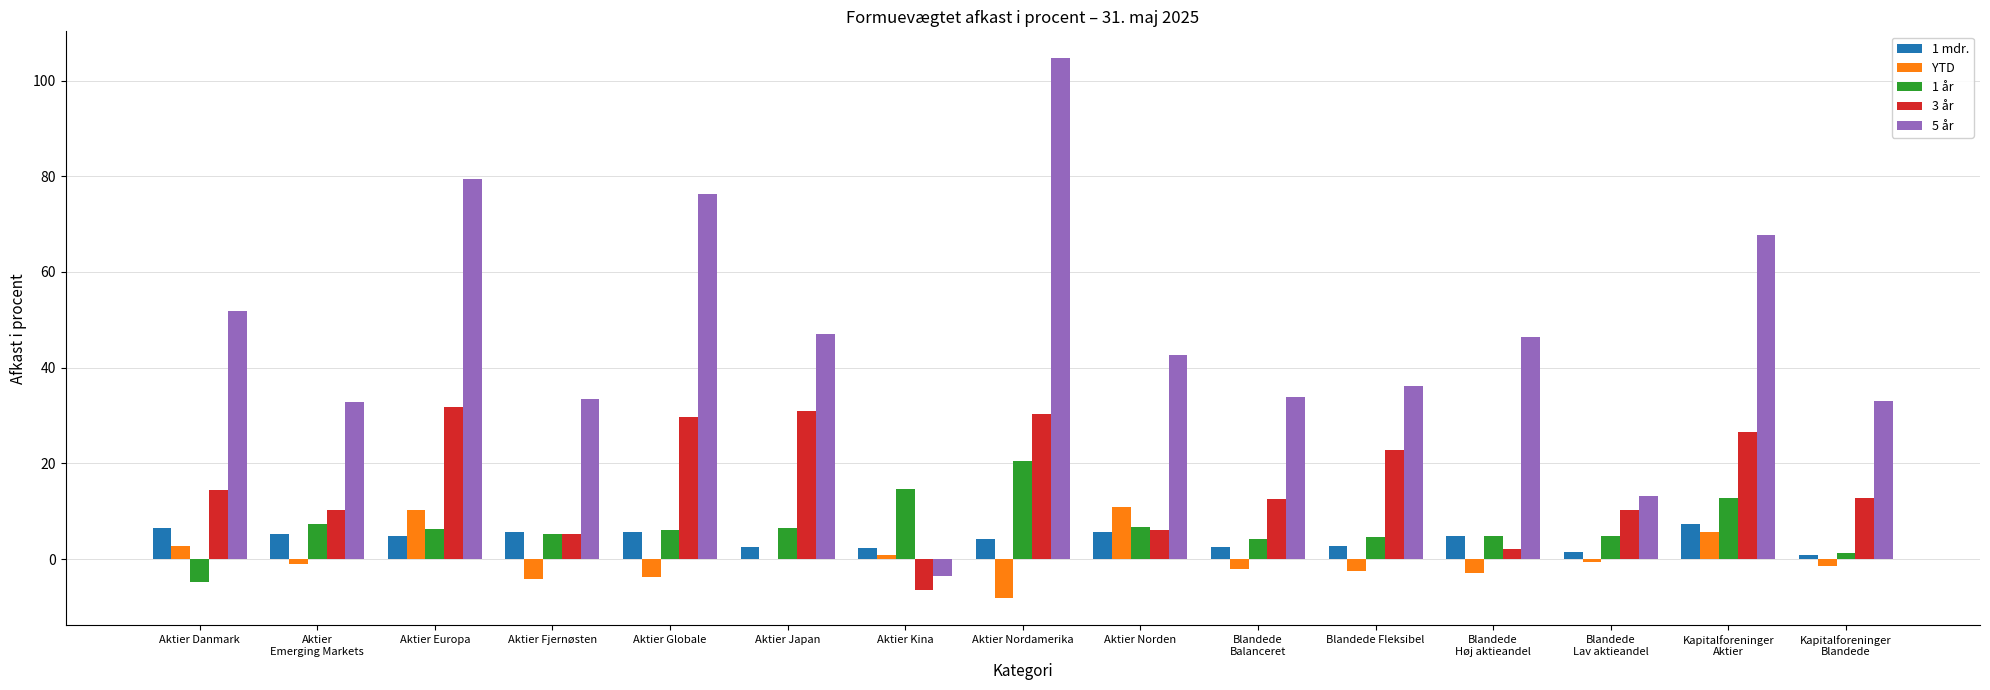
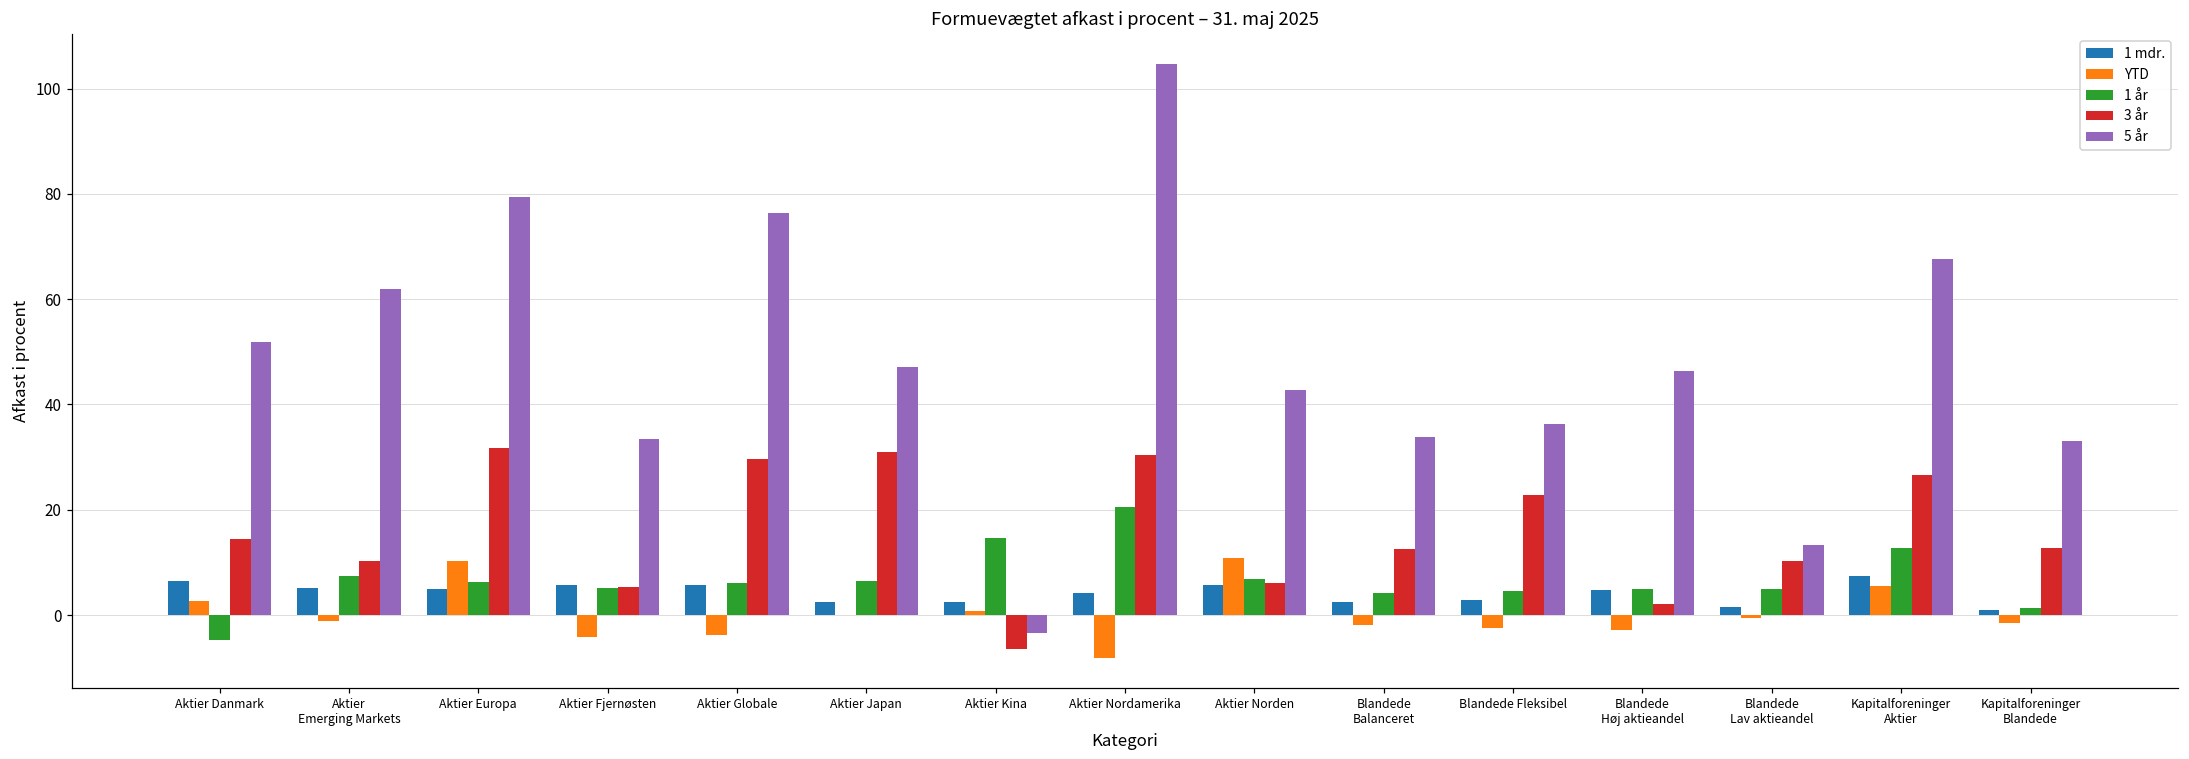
5 år, Aktier Emerging Markets: 33 -> 62
